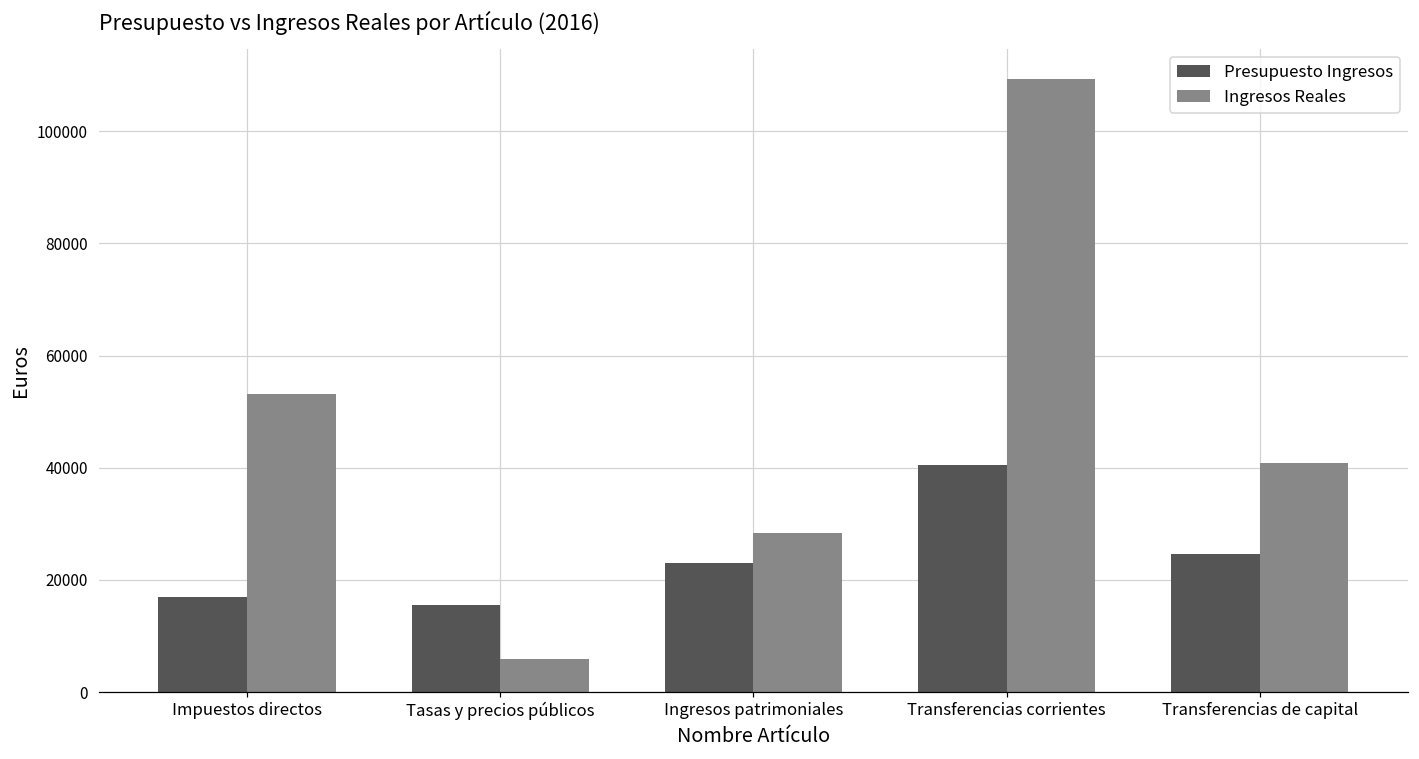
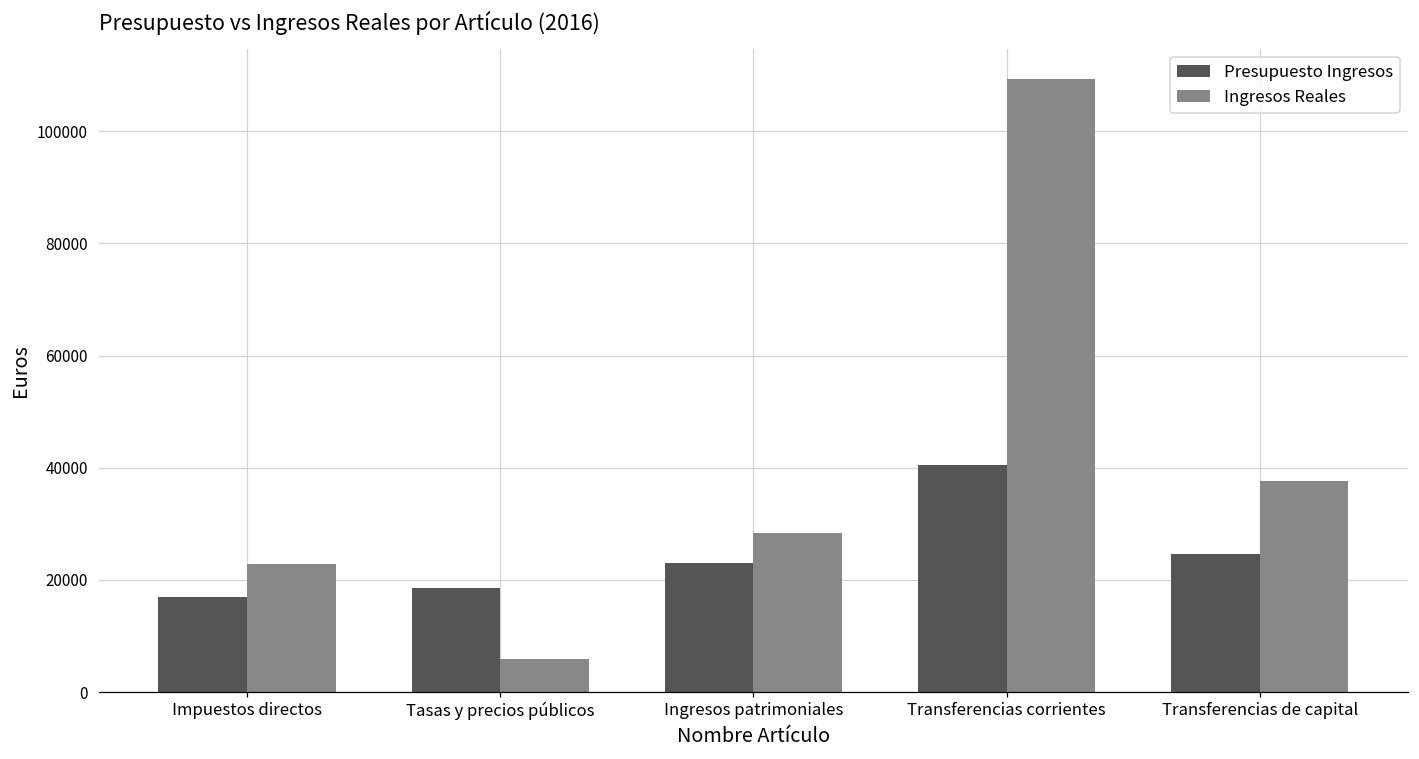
Ingresos Reales, Impuestos directos: 53000 -> 23000
Presupuesto Ingresos, Tasas y precios públicos: 16000 -> 19000
Ingresos Reales, Transferencias de capital: 41000 -> 38000
